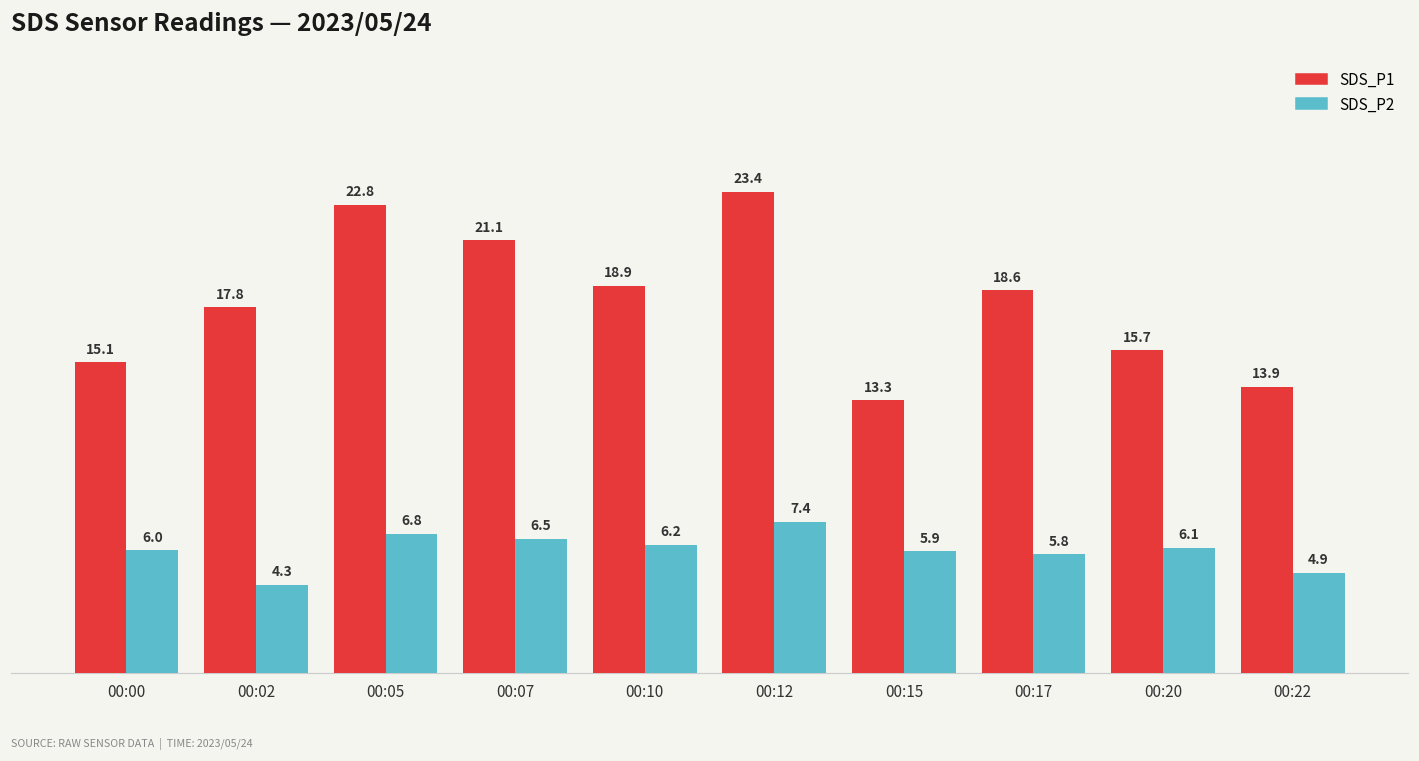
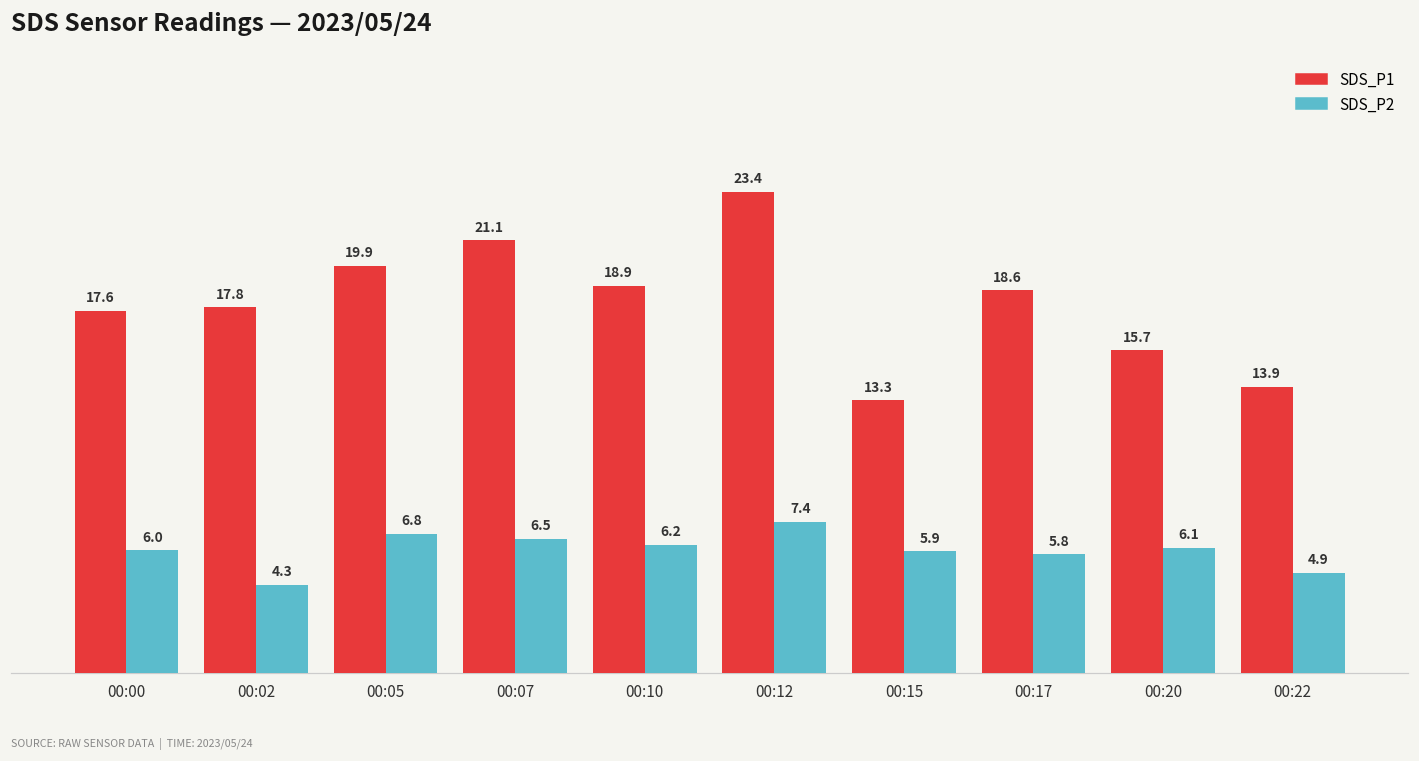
SDS_P1, 00:00: 15.1 -> 17.6
SDS_P1, 00:05: 22.8 -> 19.9
